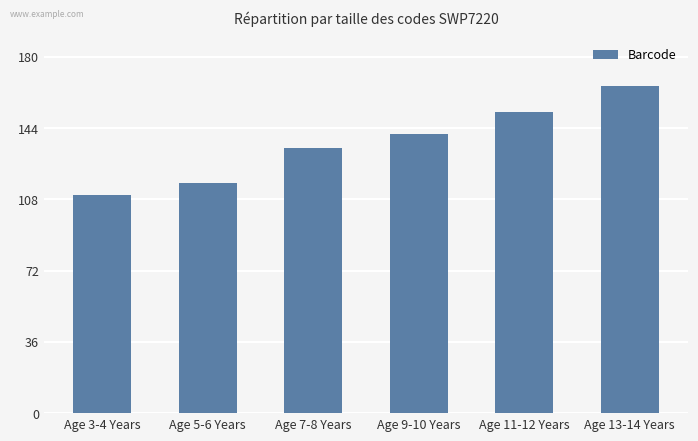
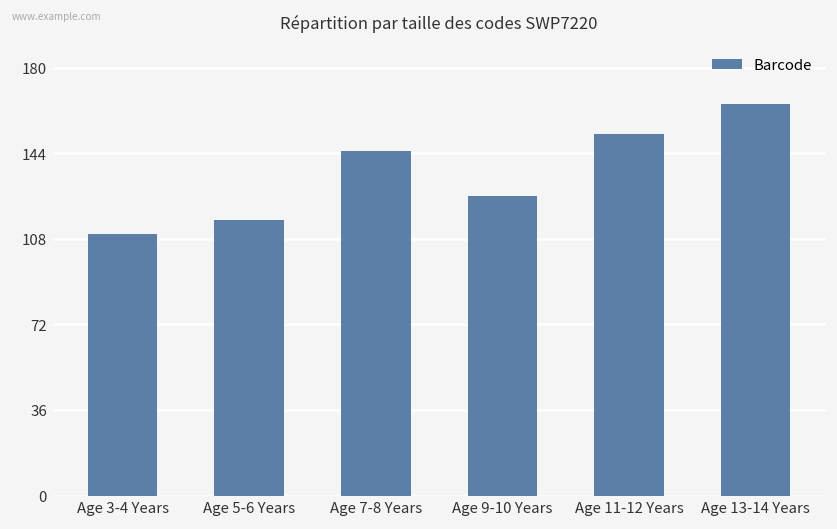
Age 7-8 Years: 134 -> 145
Age 9-10 Years: 141 -> 126
